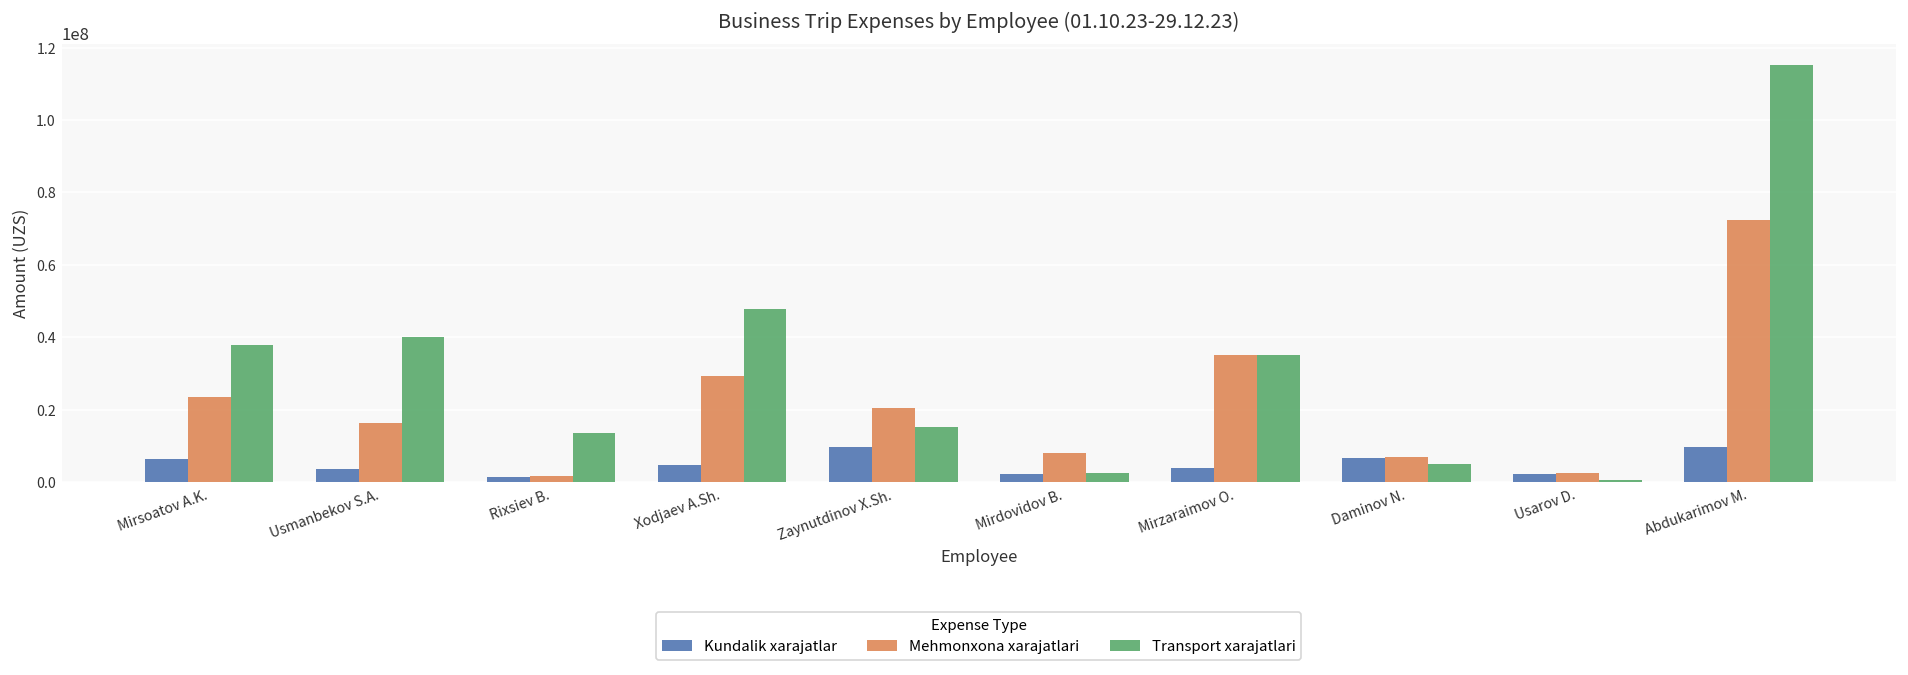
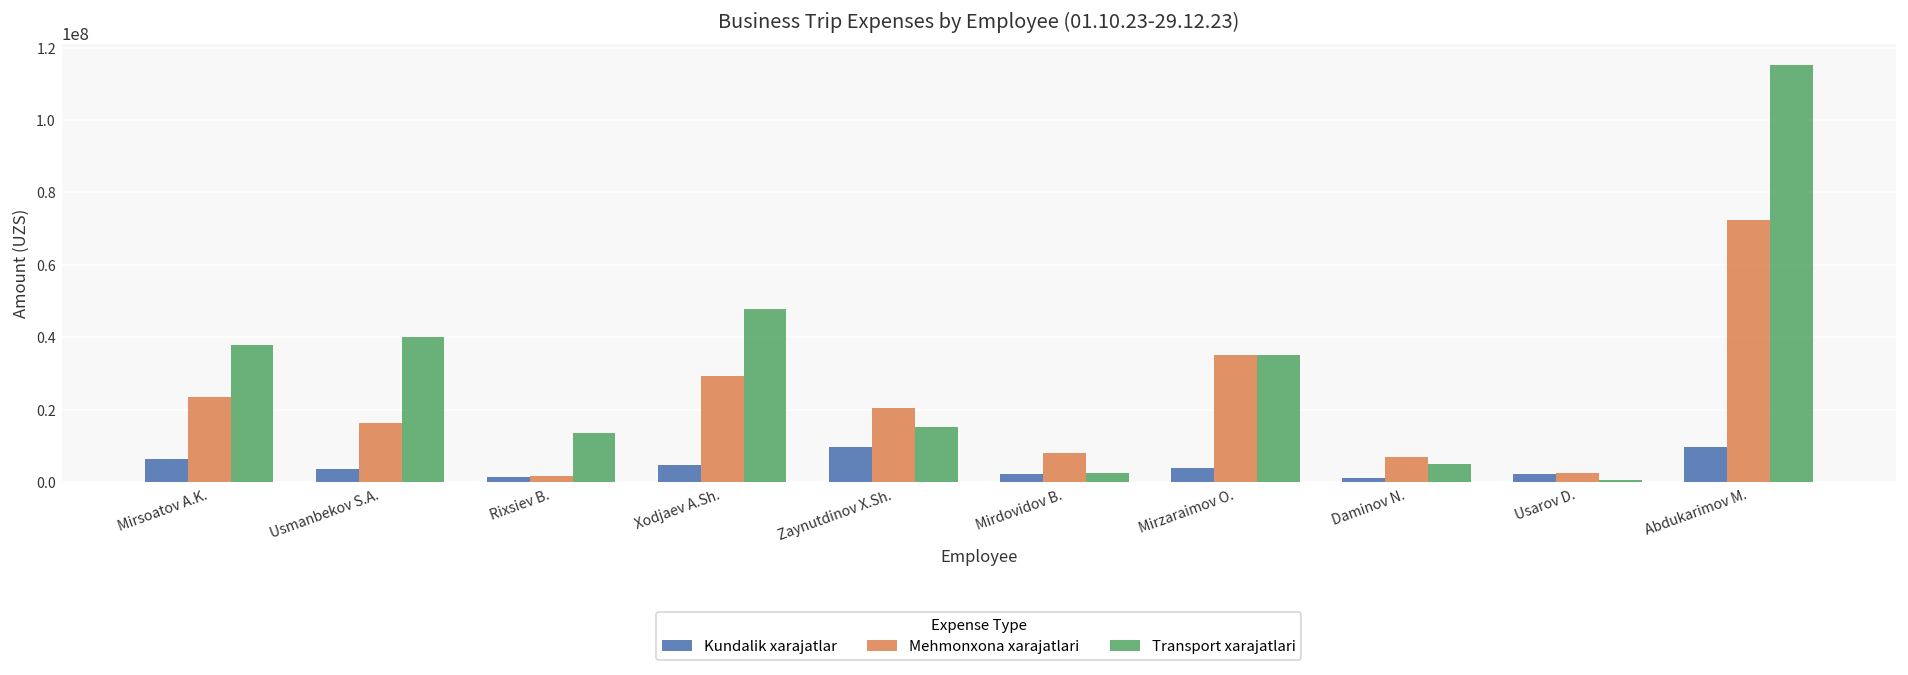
Kundalik xarajatlar, Daminov N.: 7000000 -> 1000000
